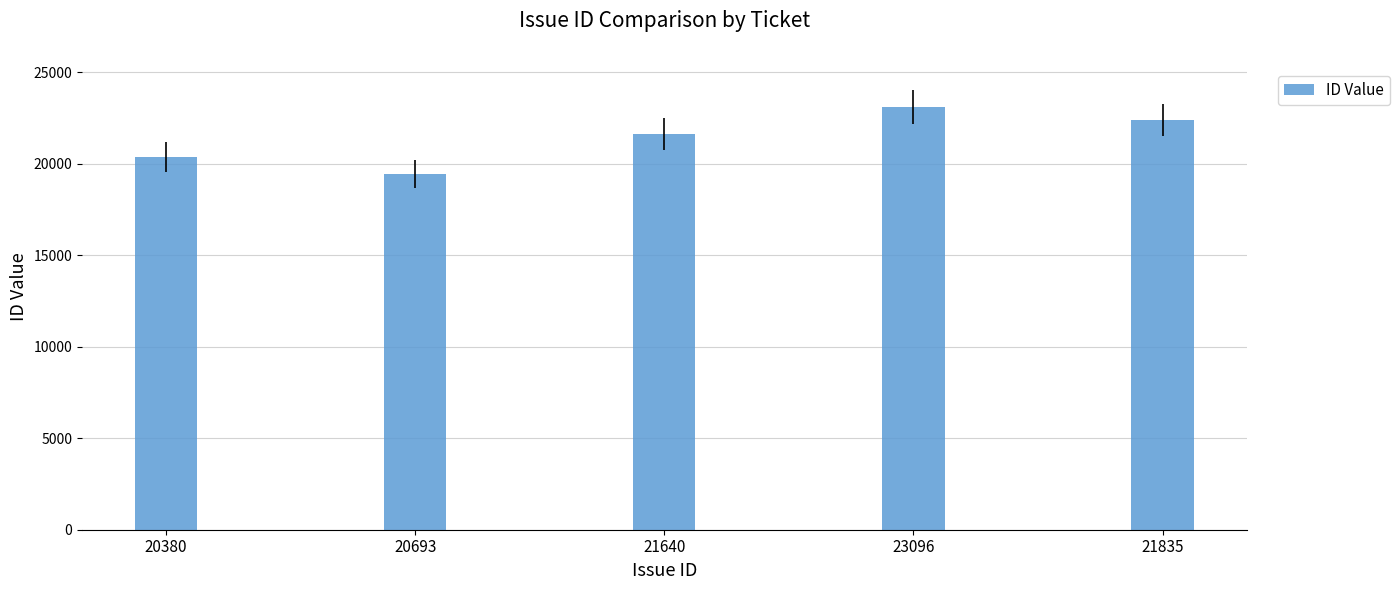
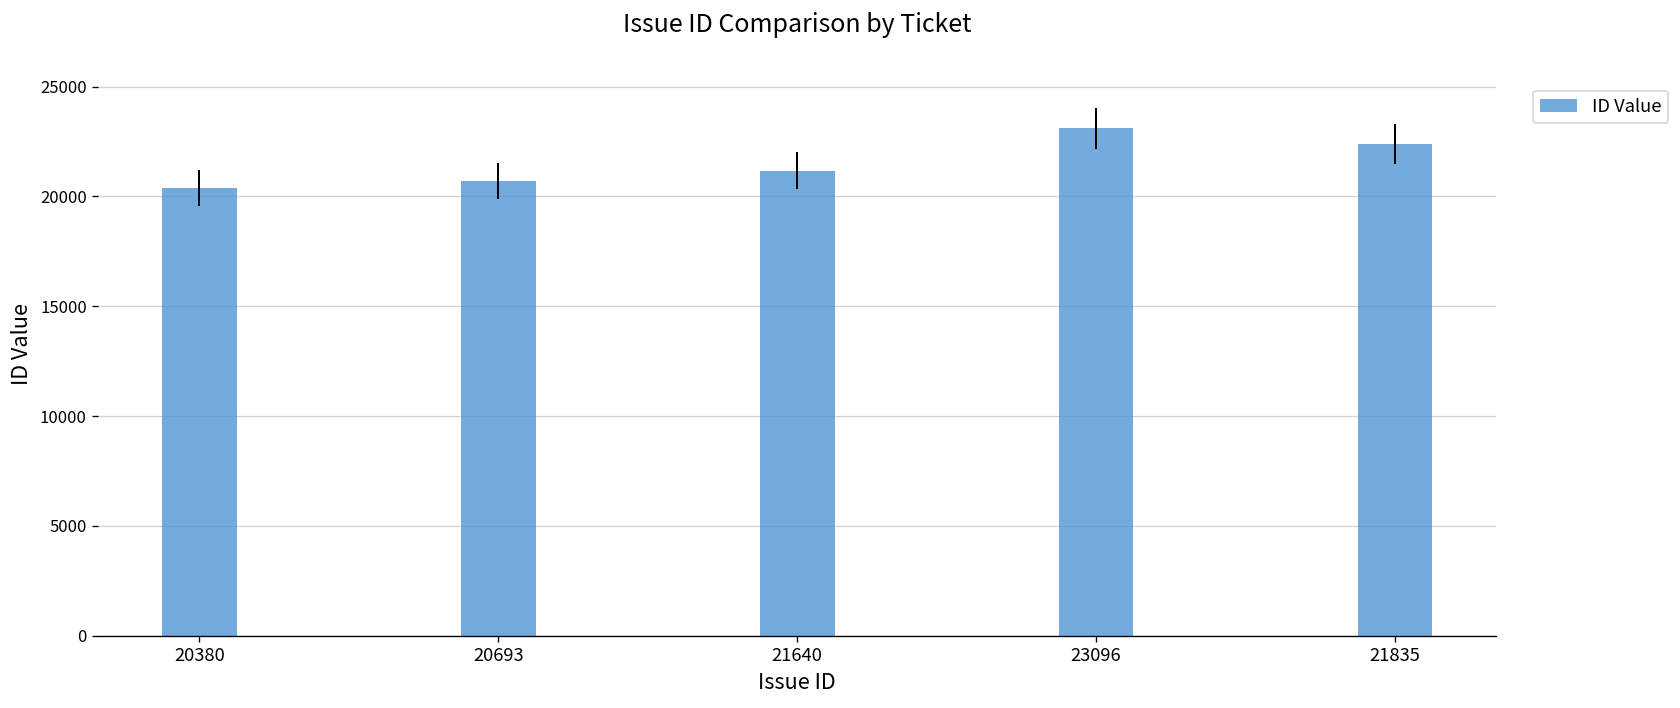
20693: 19500 -> 20700
21640: 21600 -> 21200
